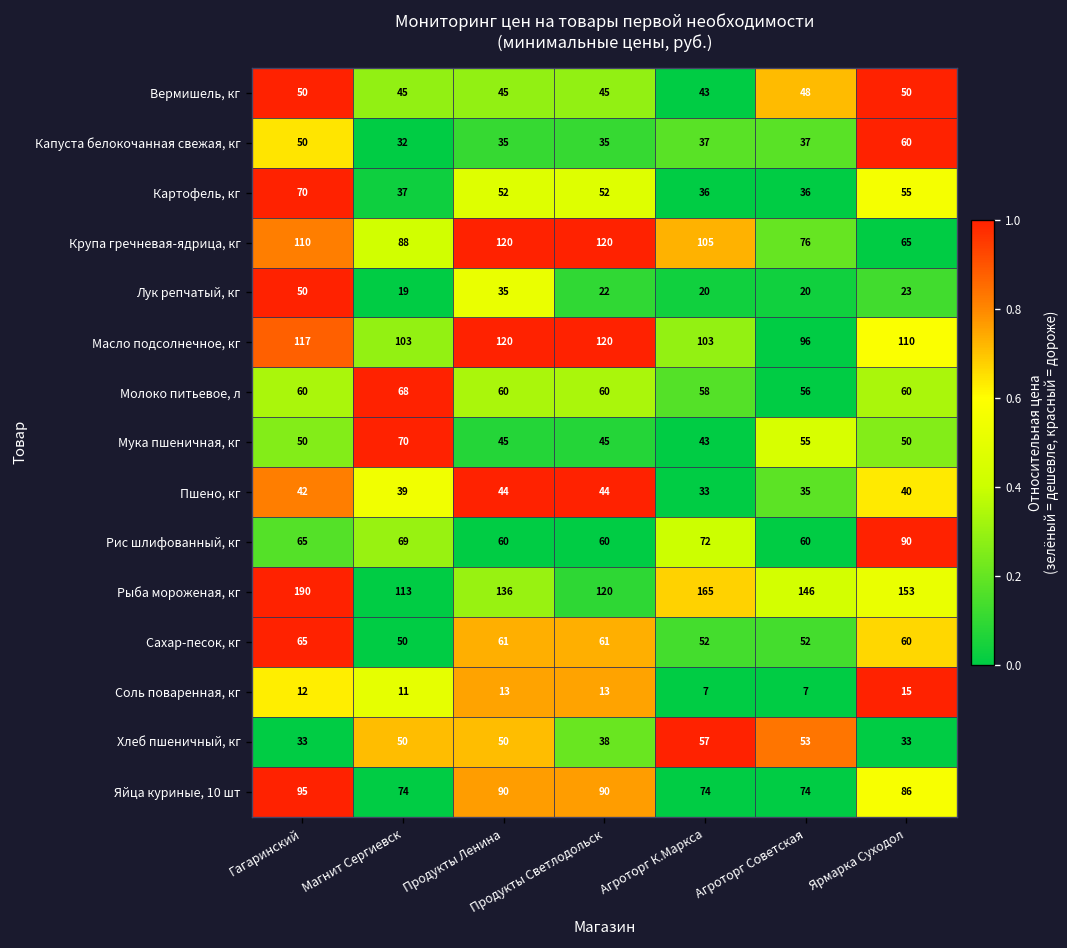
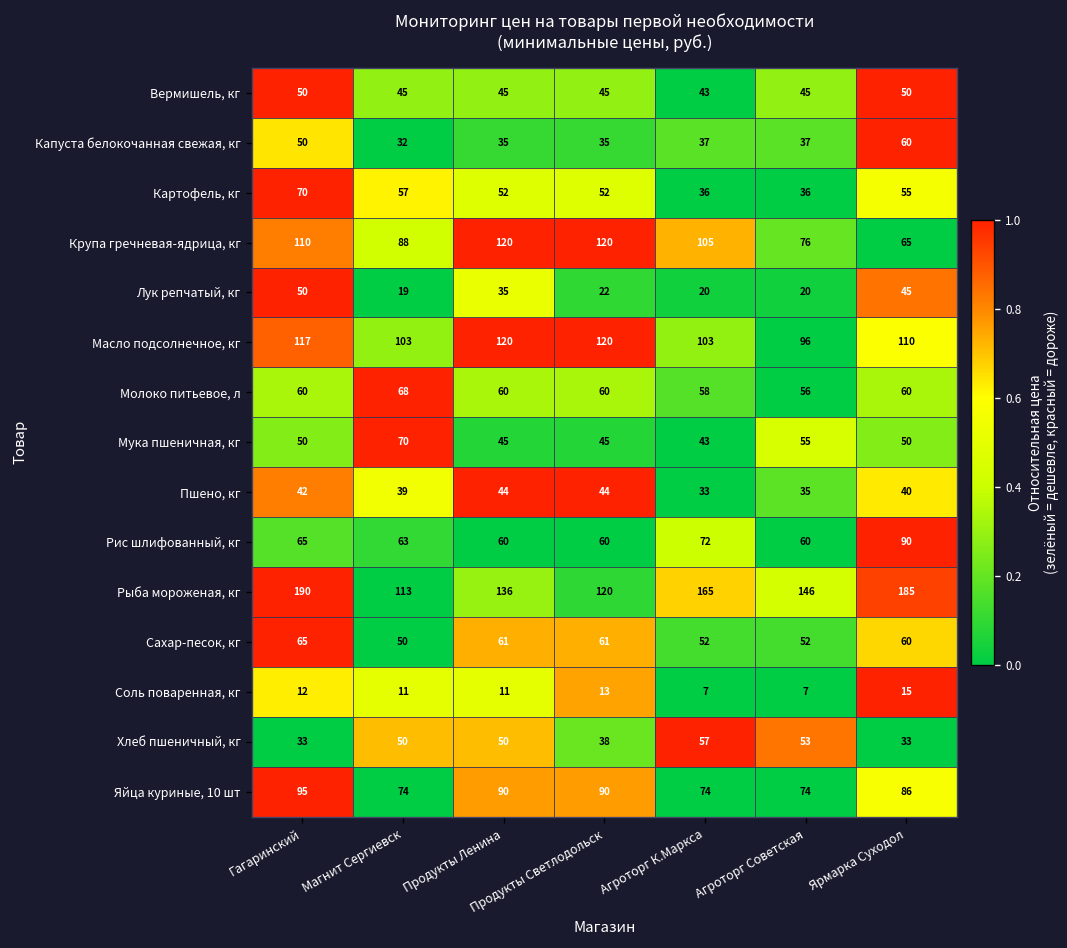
Вермишель, кг, Агроторг Советская: 48 -> 45
Картофель, кг, Магнит Сергиевск: 37 -> 57
Лук репчатый, кг, Ярмарка Суходол: 23 -> 45
Рис шлифованный, кг, Магнит Сергиевск: 69 -> 63
Рыба мороженая, кг, Ярмарка Суходол: 153 -> 185
Соль поваренная, кг, Продукты Ленина: 13 -> 11
